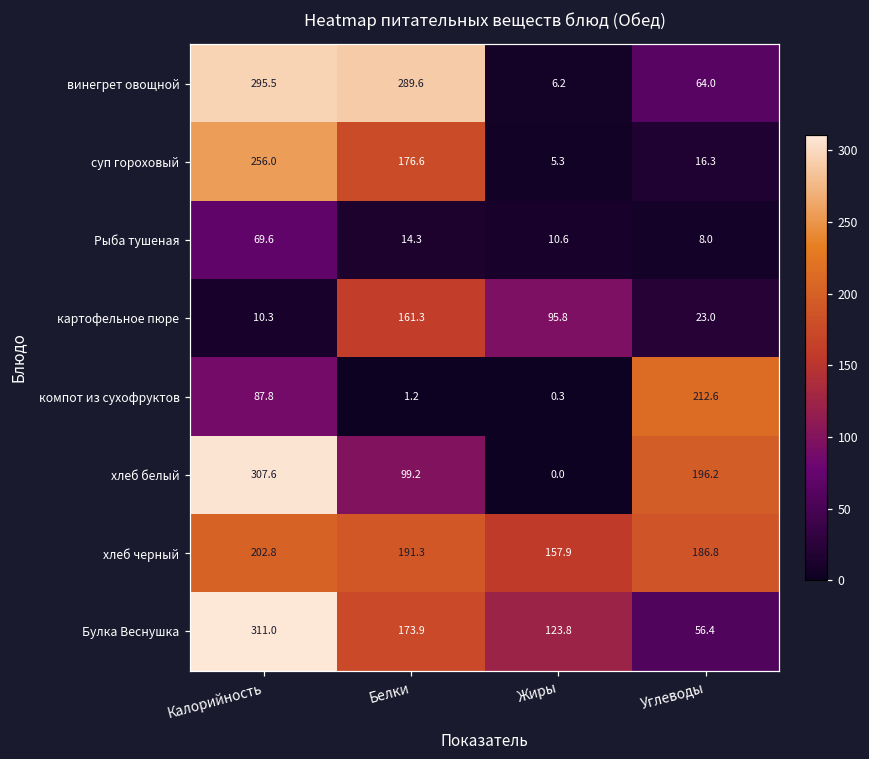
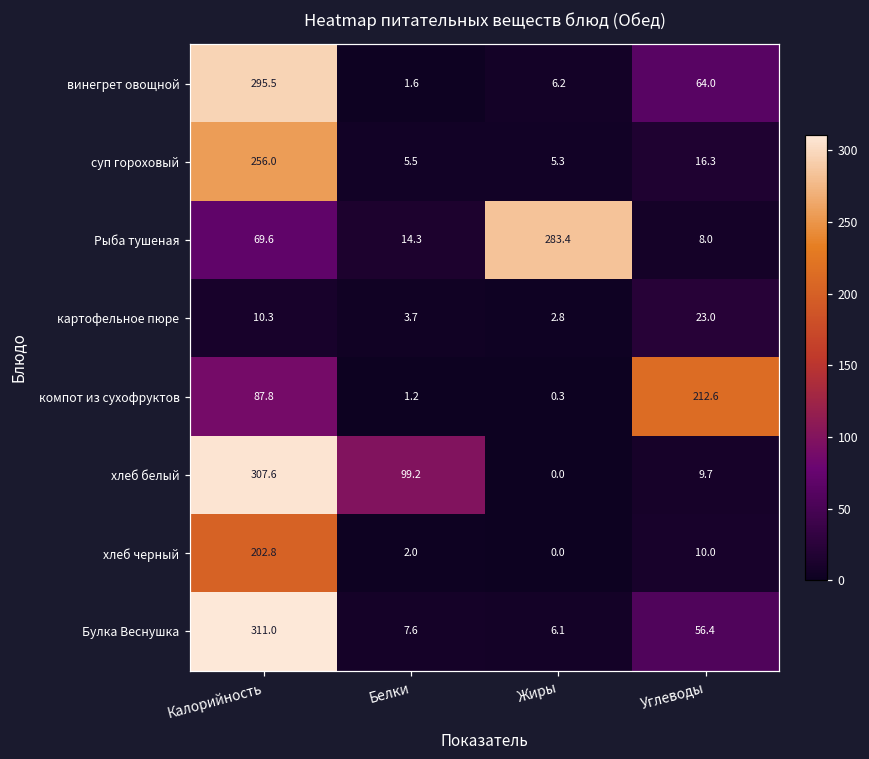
винегрет овощной, Белки: 289.6 -> 1.6
суп гороховый, Белки: 176.6 -> 5.5
Рыба тушеная, Жиры: 10.6 -> 283.4
картофельное пюре, Белки: 161.3 -> 3.7
картофельное пюре, Жиры: 95.8 -> 2.8
хлеб белый, Углеводы: 196.2 -> 9.7
хлеб черный, Белки: 191.3 -> 2.0
хлеб черный, Жиры: 157.9 -> 0.0
хлеб черный, Углеводы: 186.8 -> 10.0
Булка Веснушка, Белки: 173.9 -> 7.6
Булка Веснушка, Жиры: 123.8 -> 6.1
